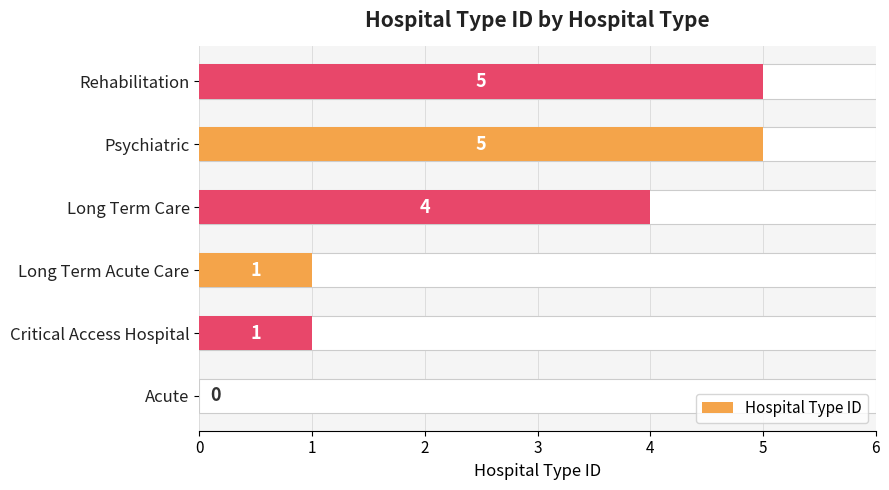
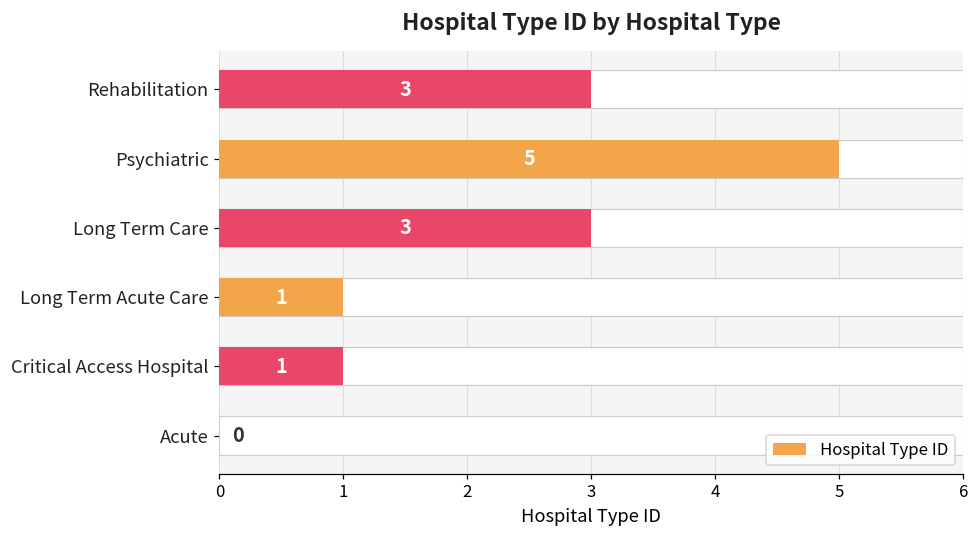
Hospital Type ID, Rehabilitation: 5 -> 3
Hospital Type ID, Long Term Care: 4 -> 3
